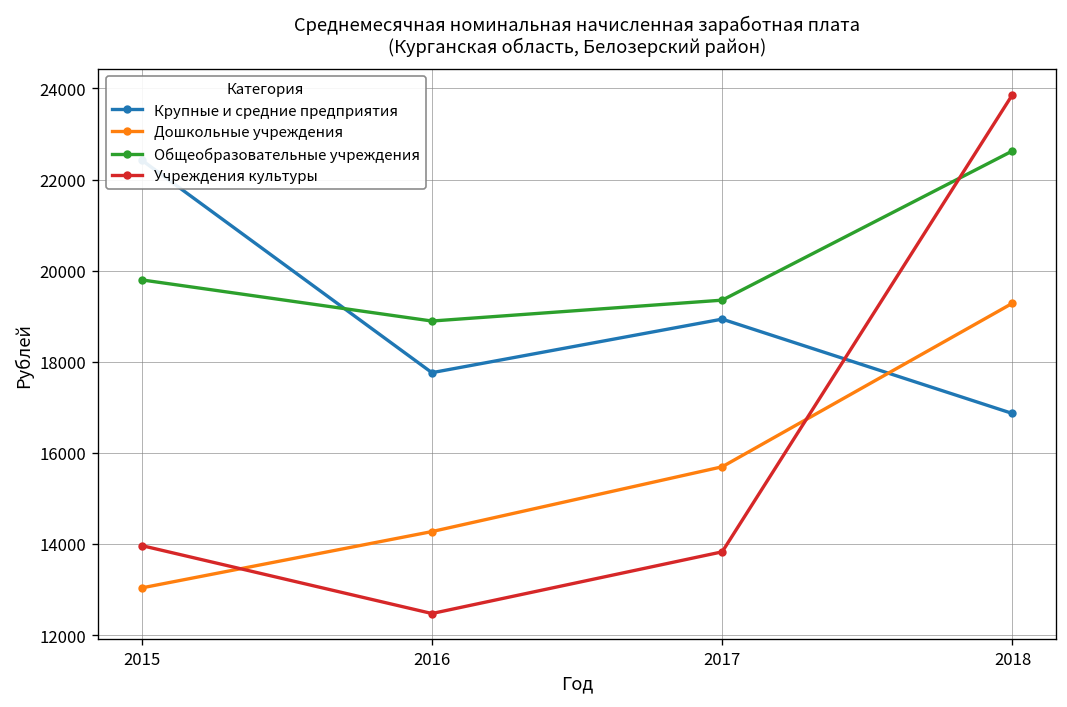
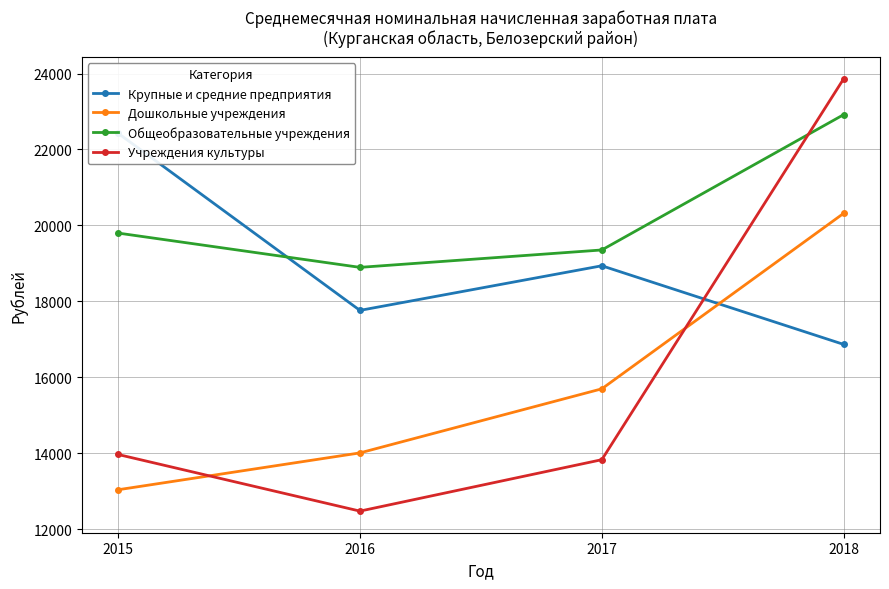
Дошкольные учреждения, 2016: 14300 -> 14000
Дошкольные учреждения, 2018: 19300 -> 20300
Общеобразовательные учреждения, 2018: 22600 -> 22900
